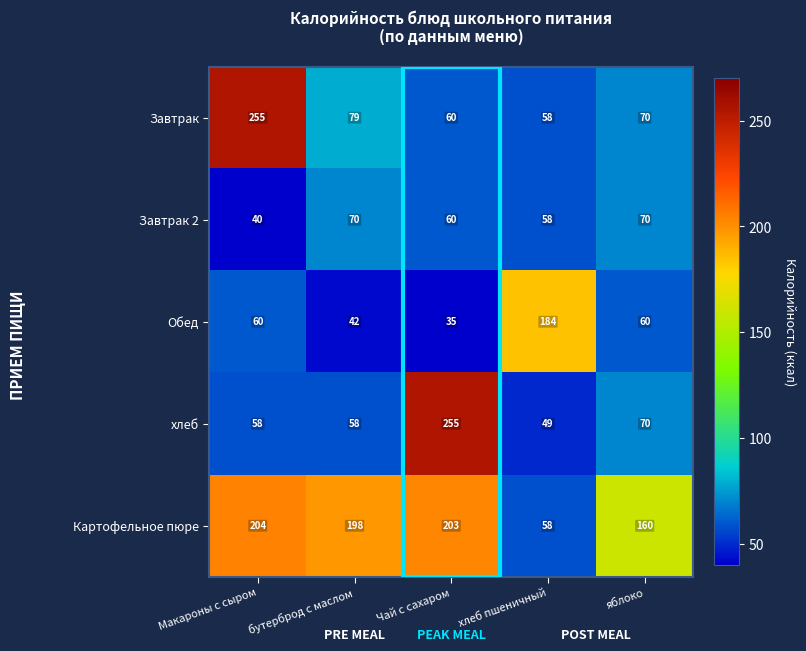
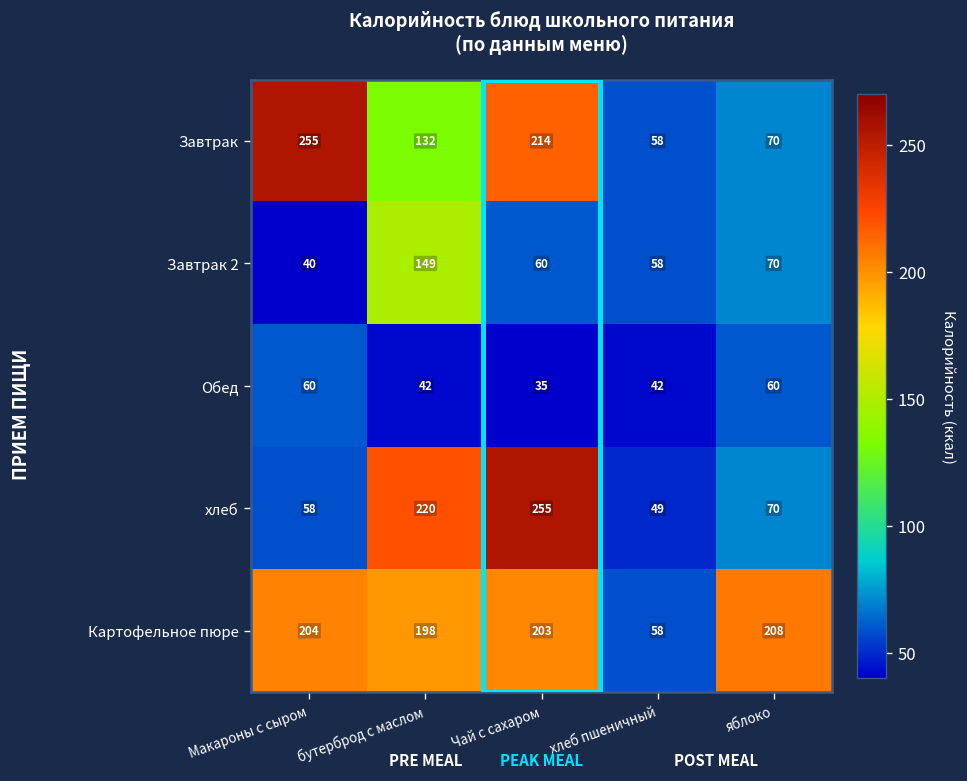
Завтрак, бутерброд с маслом: 79 -> 132
Завтрак, Чай с сахаром: 60 -> 214
Завтрак 2, бутерброд с маслом: 70 -> 149
Обед, хлеб пшеничный: 184 -> 42
хлеб, бутерброд с маслом: 58 -> 220
Картофельное пюре, яблоко: 160 -> 208
